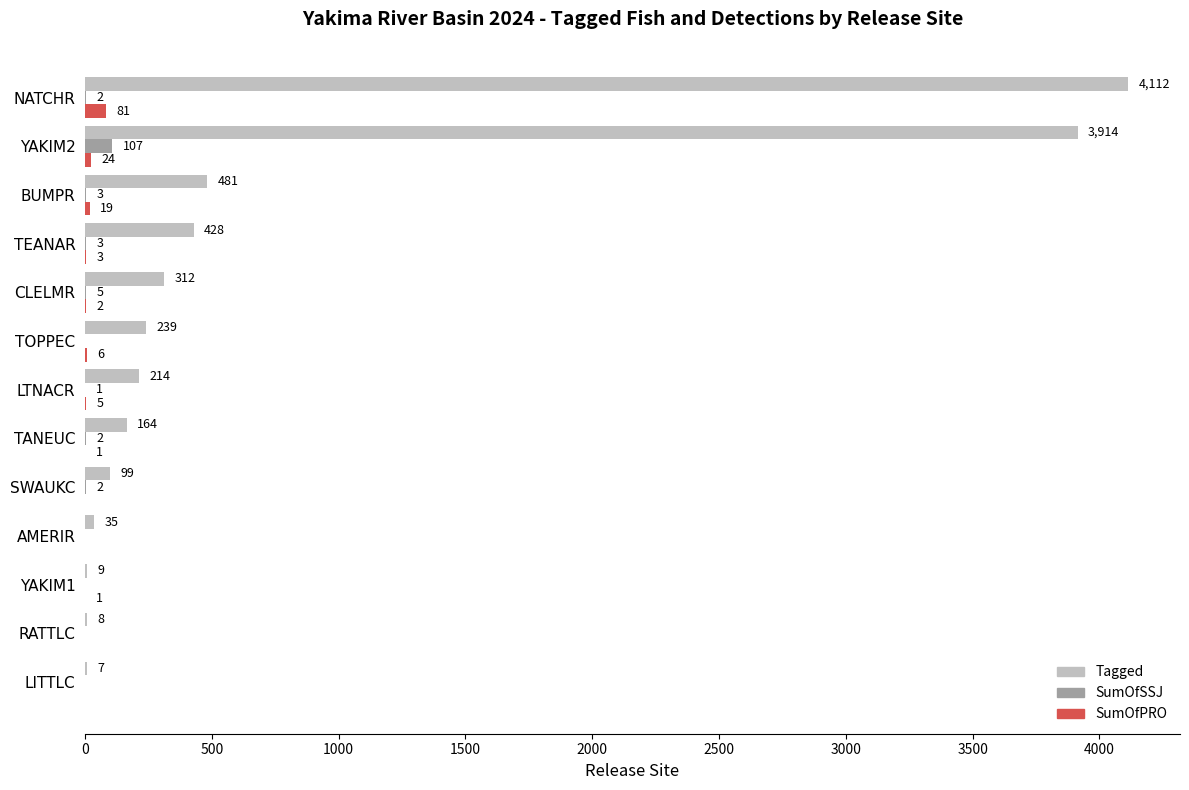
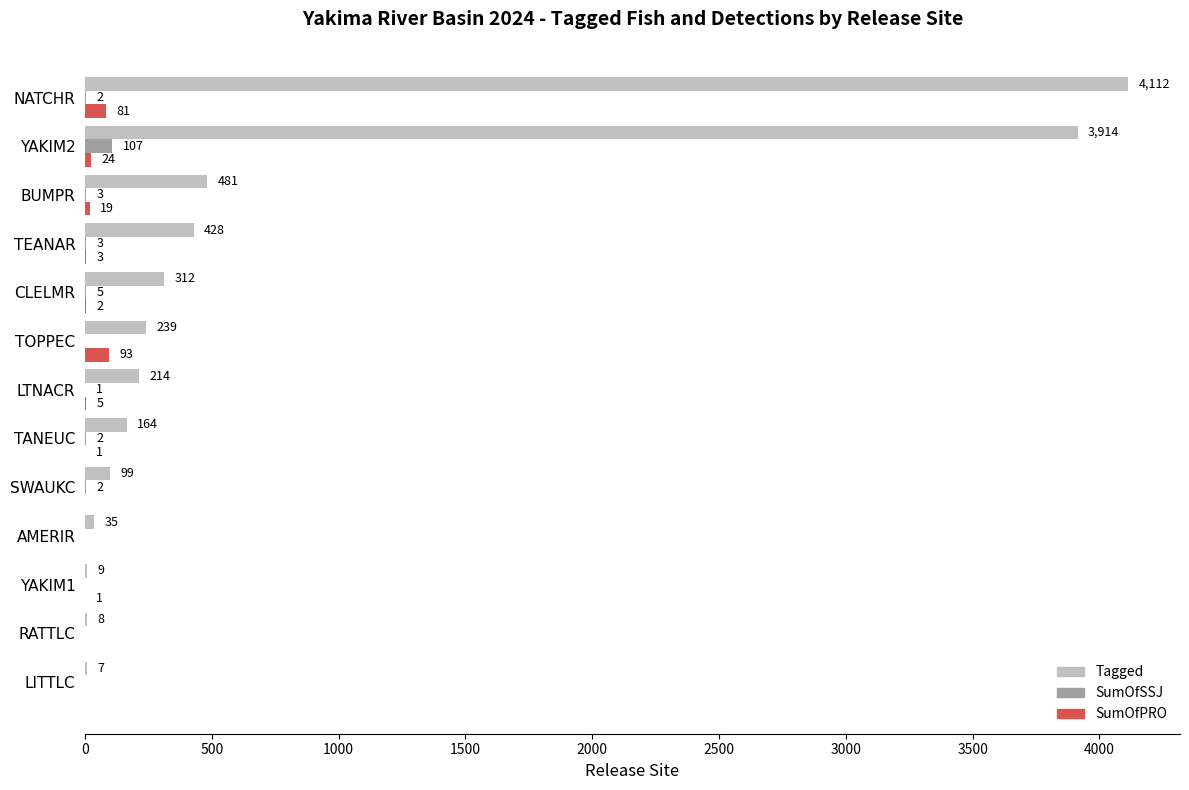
SumOfPRO, TOPPEC: 6 -> 93
